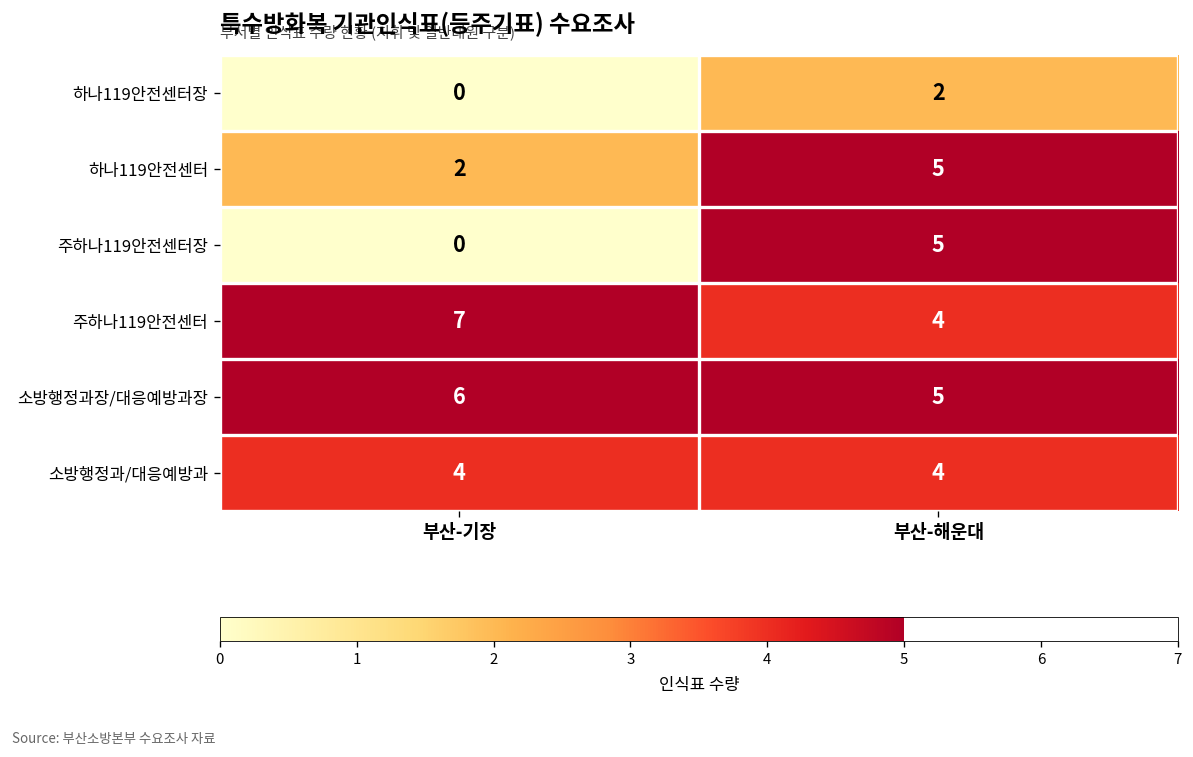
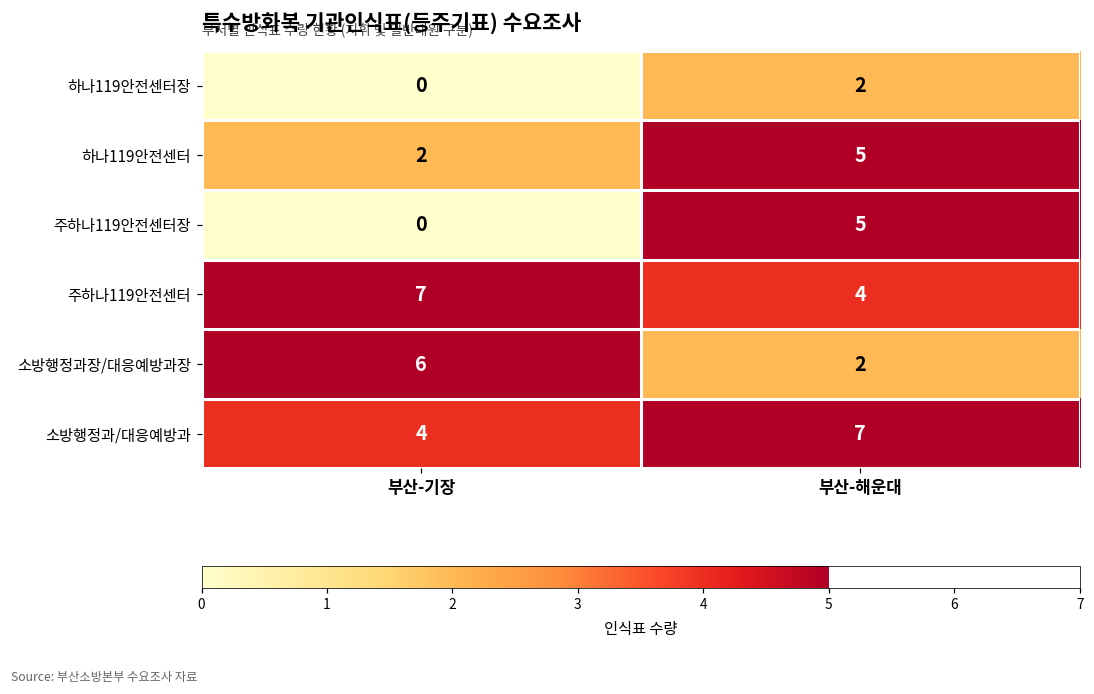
소방행정과장/대응예방과장, 부산-해운대: 5 -> 2
소방행정과/대응예방과, 부산-해운대: 4 -> 7
